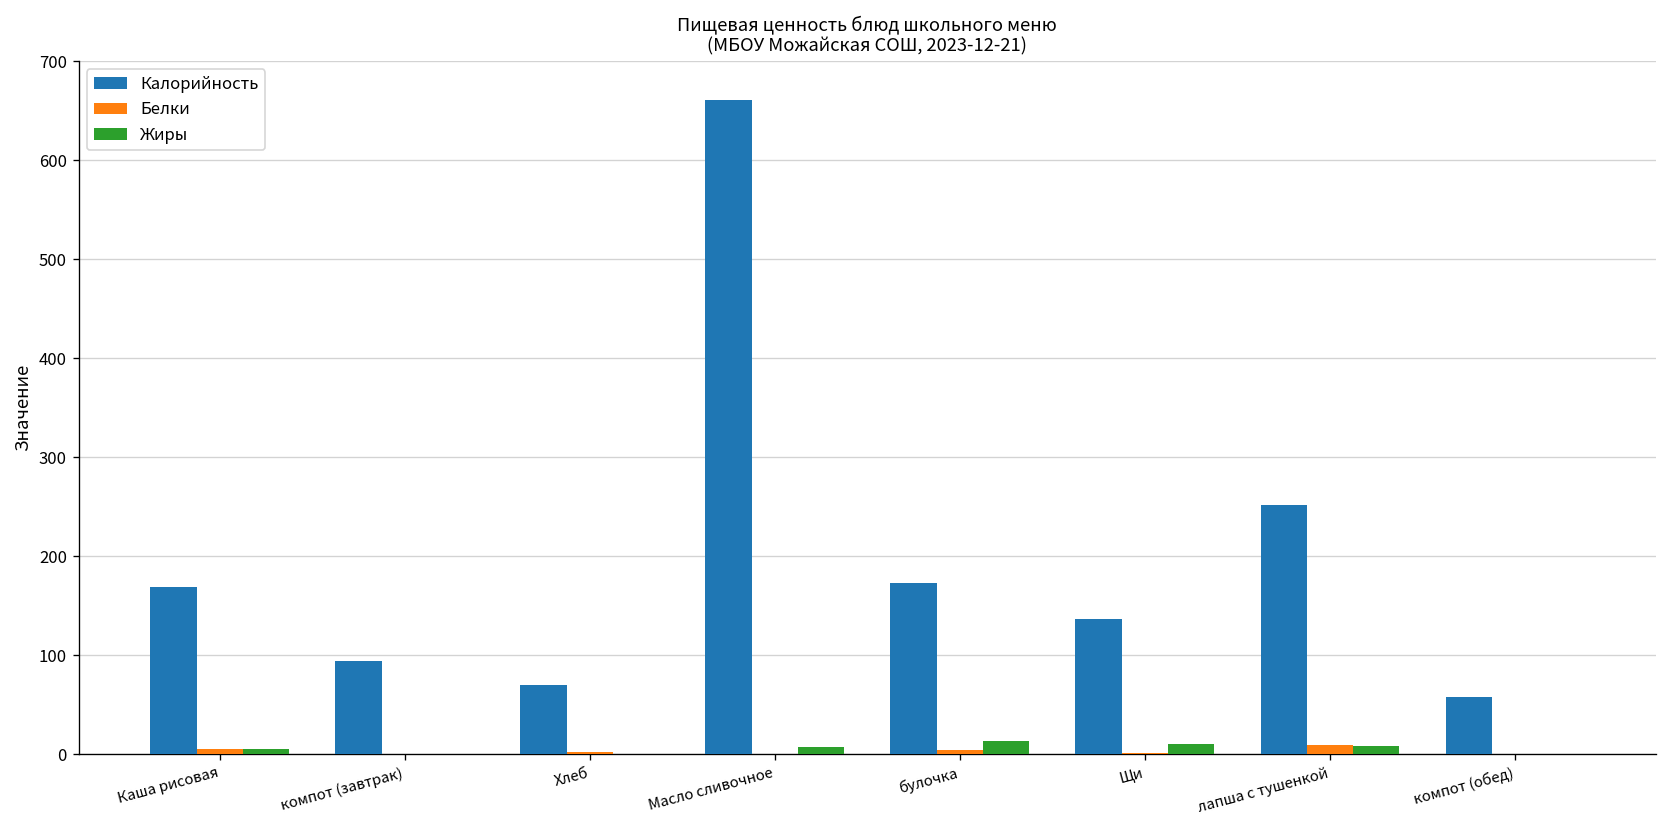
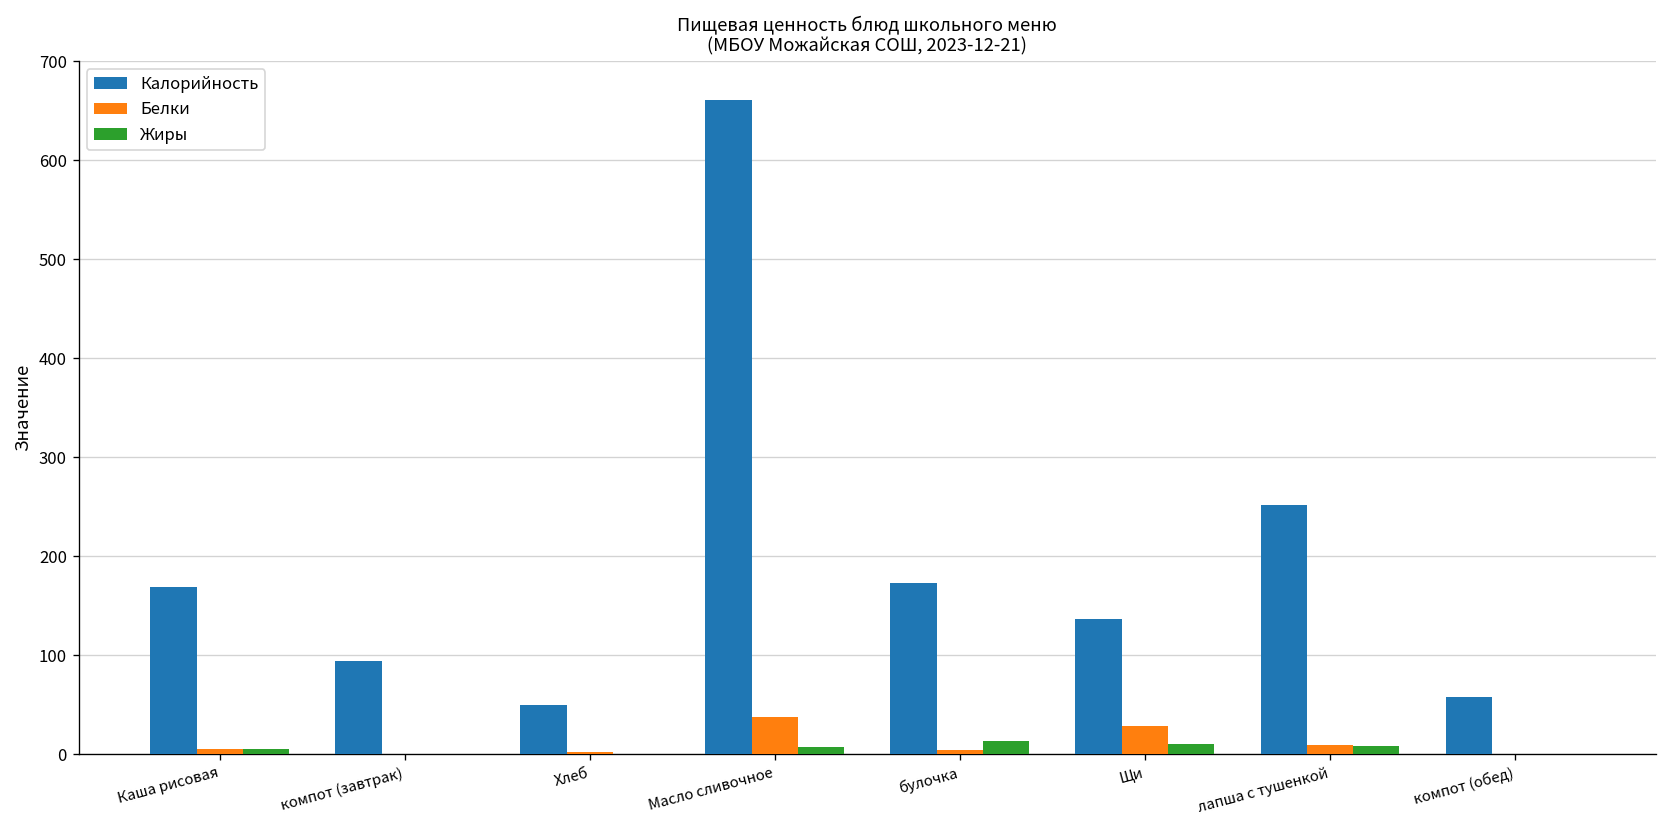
Калорийность, Хлеб: 70 -> 50
Белки, Масло сливочное: 0 -> 40
Белки, Щи: 0 -> 30
